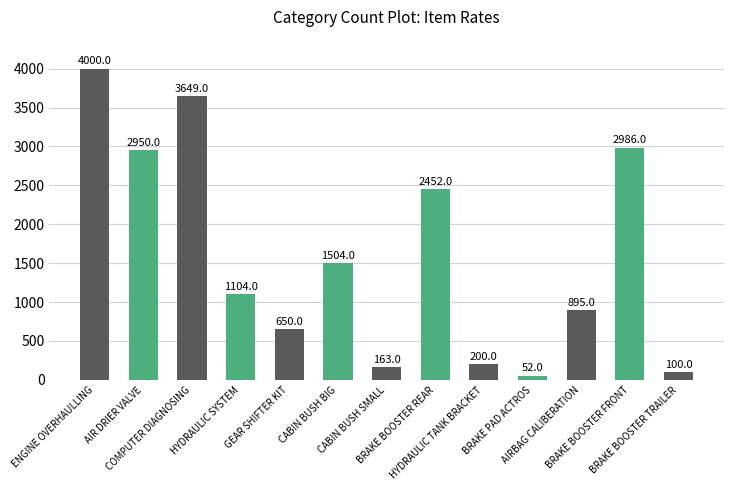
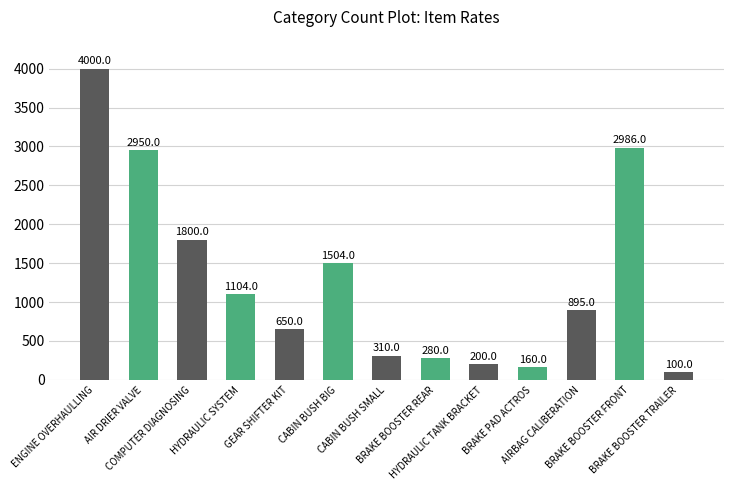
COMPUTER DIAGNOSING: 3649.0 -> 1800.0
CABIN BUSH SMALL: 163.0 -> 310.0
BRAKE BOOSTER REAR: 2452.0 -> 280.0
BRAKE PAD ACTROS: 52.0 -> 160.0
